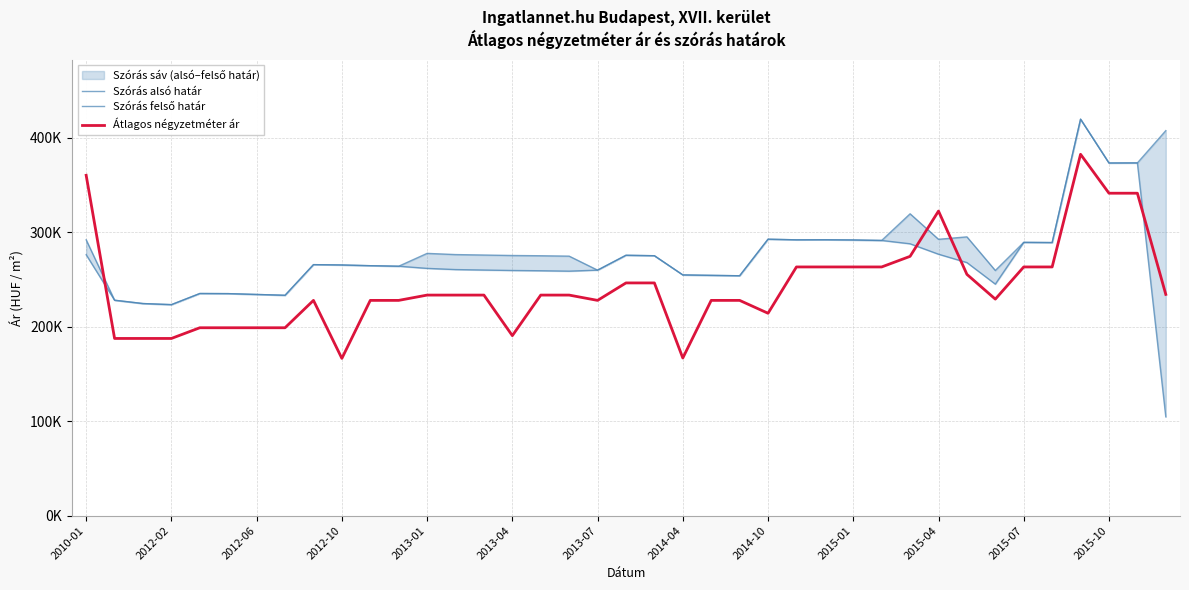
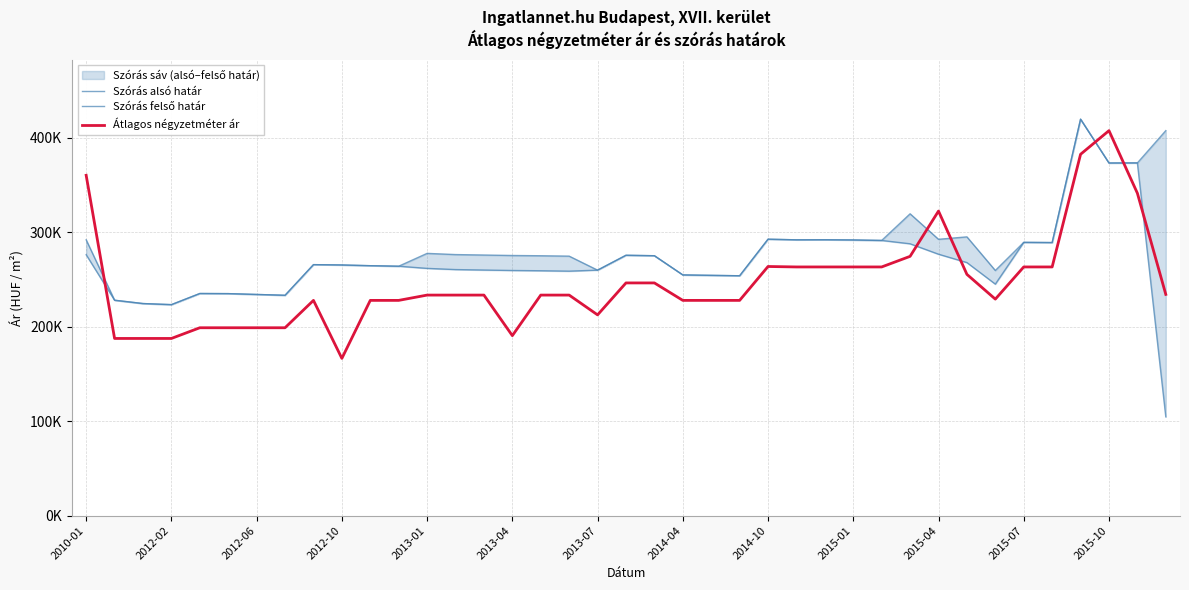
Átlagos négyzetméter ár, 2013-07: 230000 -> 210000
Átlagos négyzetméter ár, 2014-04: 170000 -> 230000
Átlagos négyzetméter ár, 2014-10: 210000 -> 260000
Átlagos négyzetméter ár, 2015-10: 340000 -> 410000
